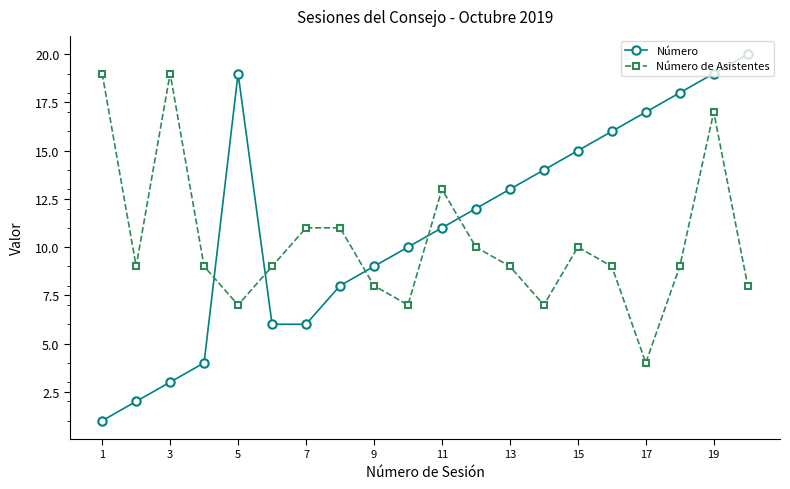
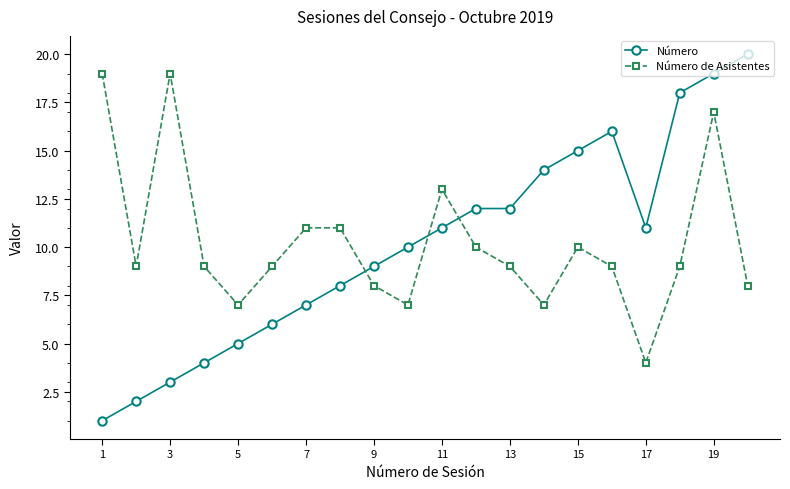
Número, 5: 19 -> 5
Número, 7: 6 -> 7
Número, 13: 13 -> 12
Número, 17: 17 -> 11
